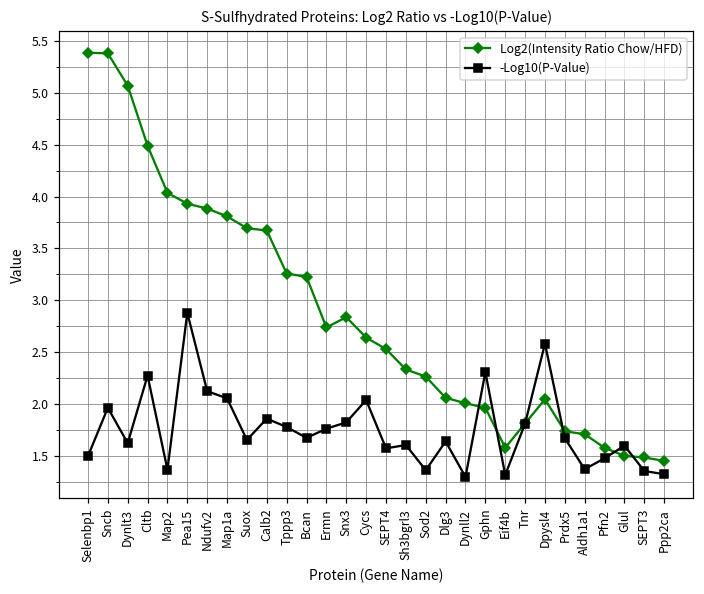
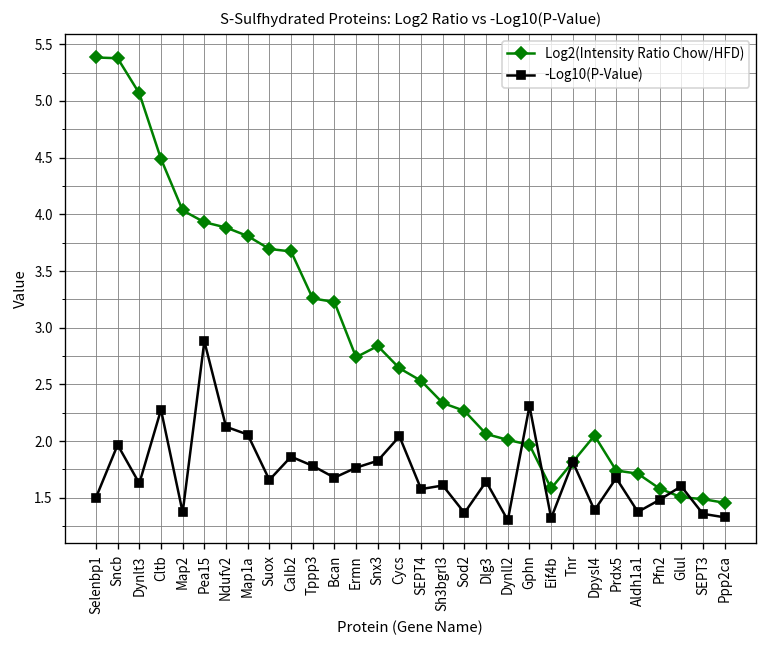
-Log10(P-Value), Dpysl4: 2.6 -> 1.4
